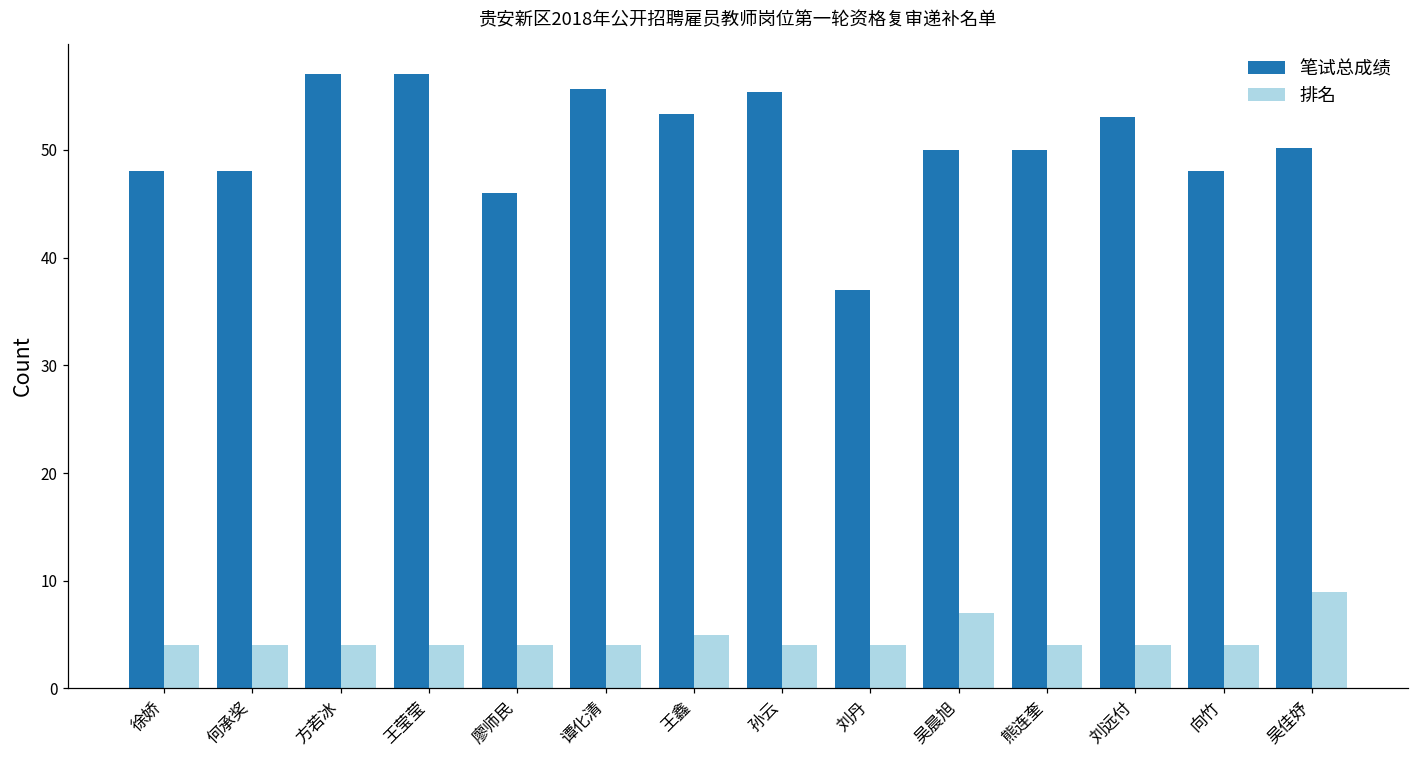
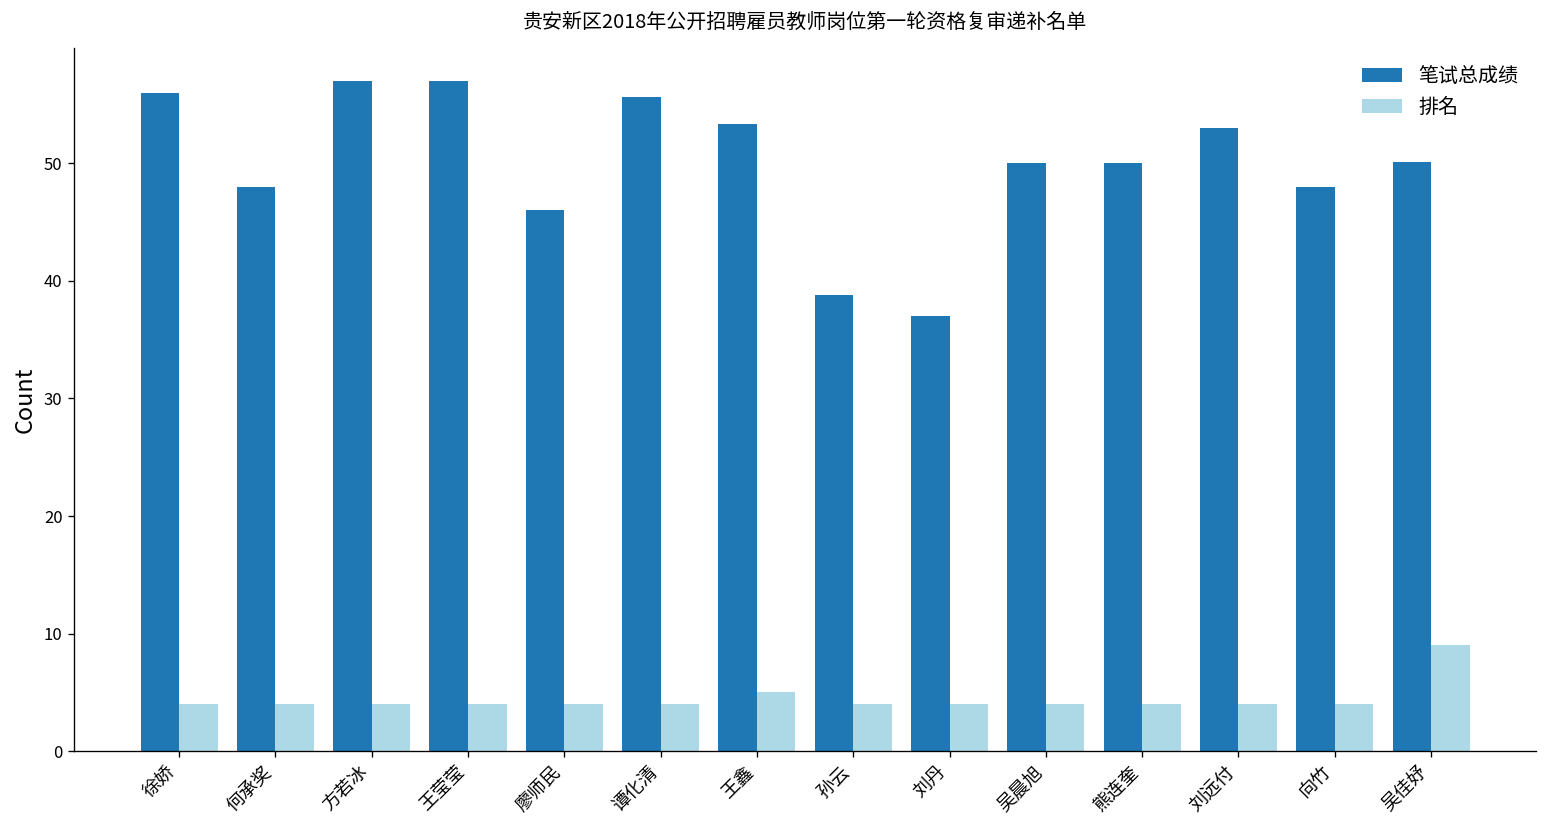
笔试总成绩, 徐娇: 48 -> 56
笔试总成绩, 孙云: 55 -> 39
排名, 吴晨旭: 7 -> 4
